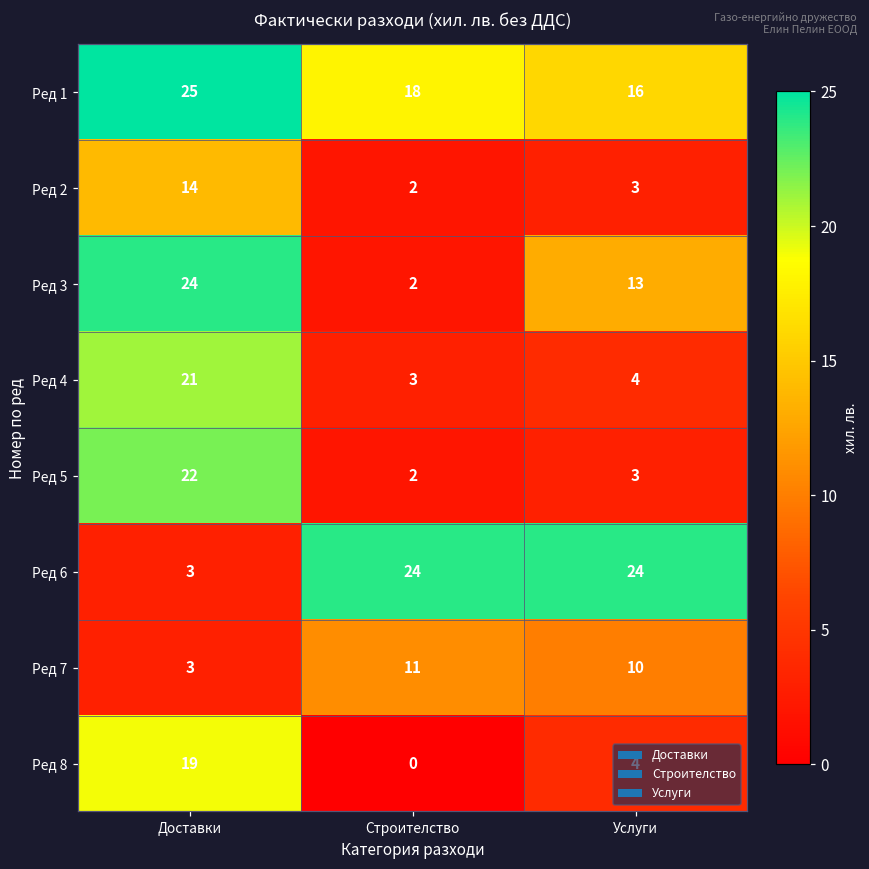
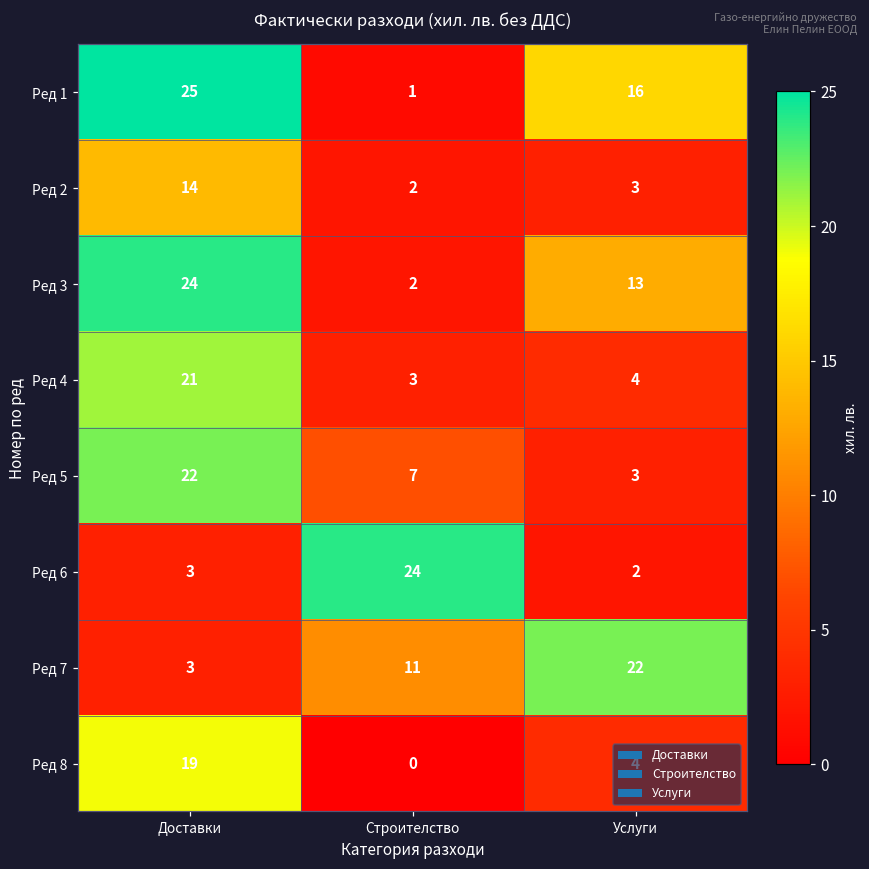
Ред 1, Строителство: 18 -> 1
Ред 5, Строителство: 2 -> 7
Ред 6, Услуги: 24 -> 2
Ред 7, Услуги: 10 -> 22
